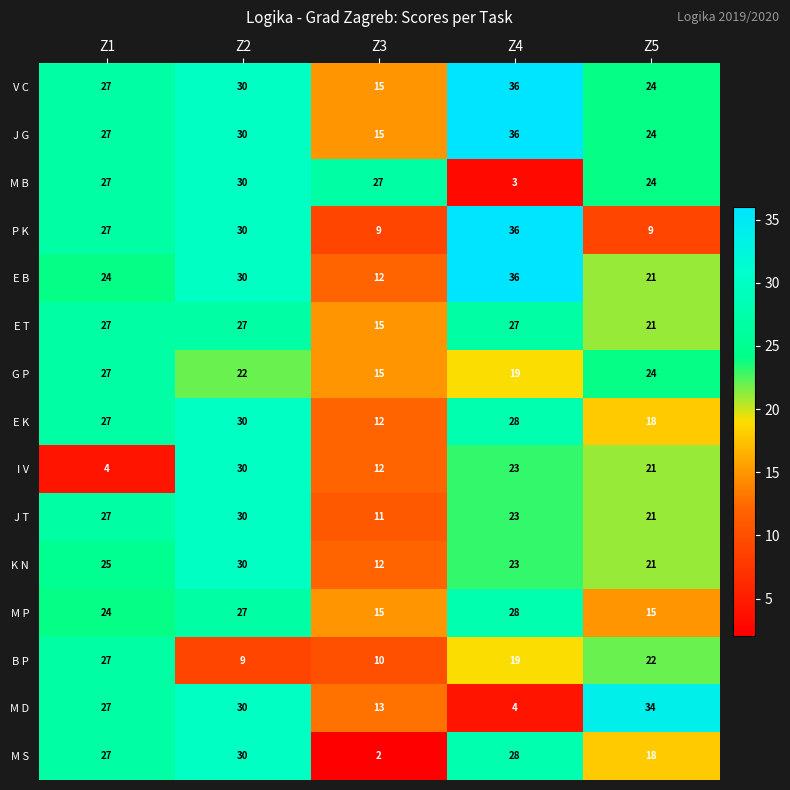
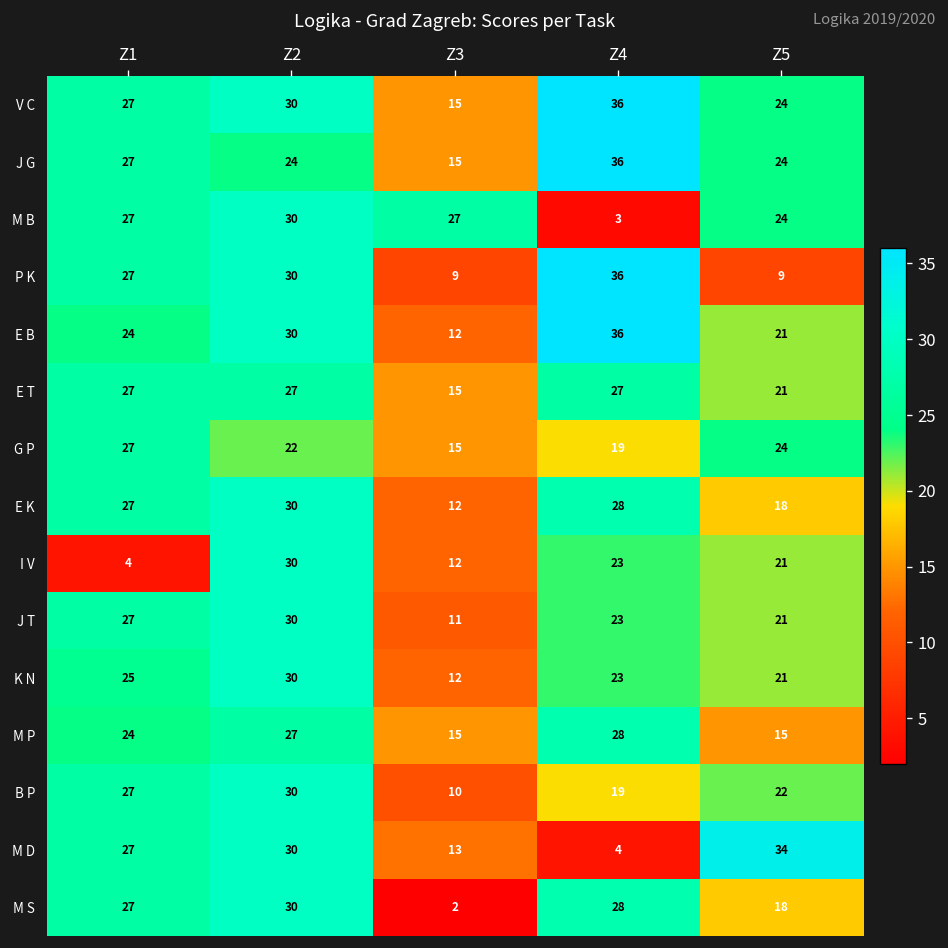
J G, Z2: 30 -> 24
B P, Z2: 9 -> 30
